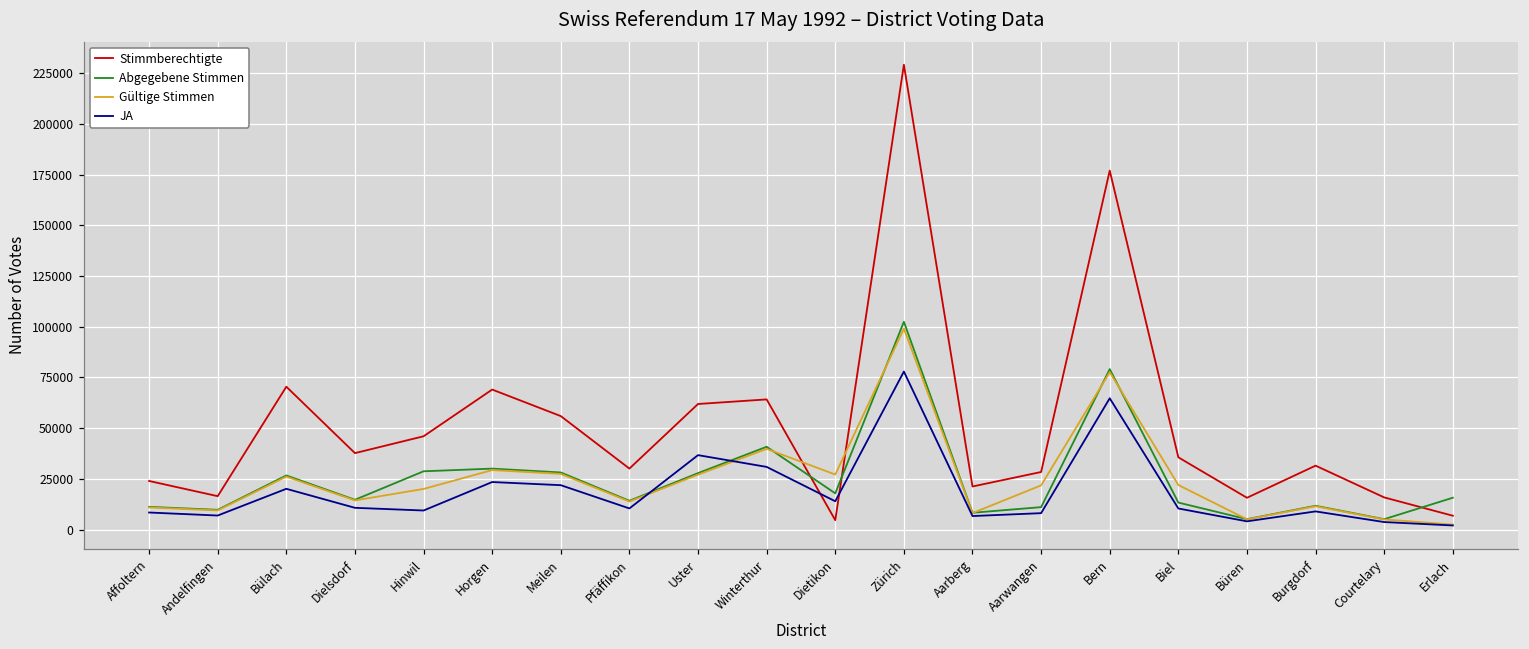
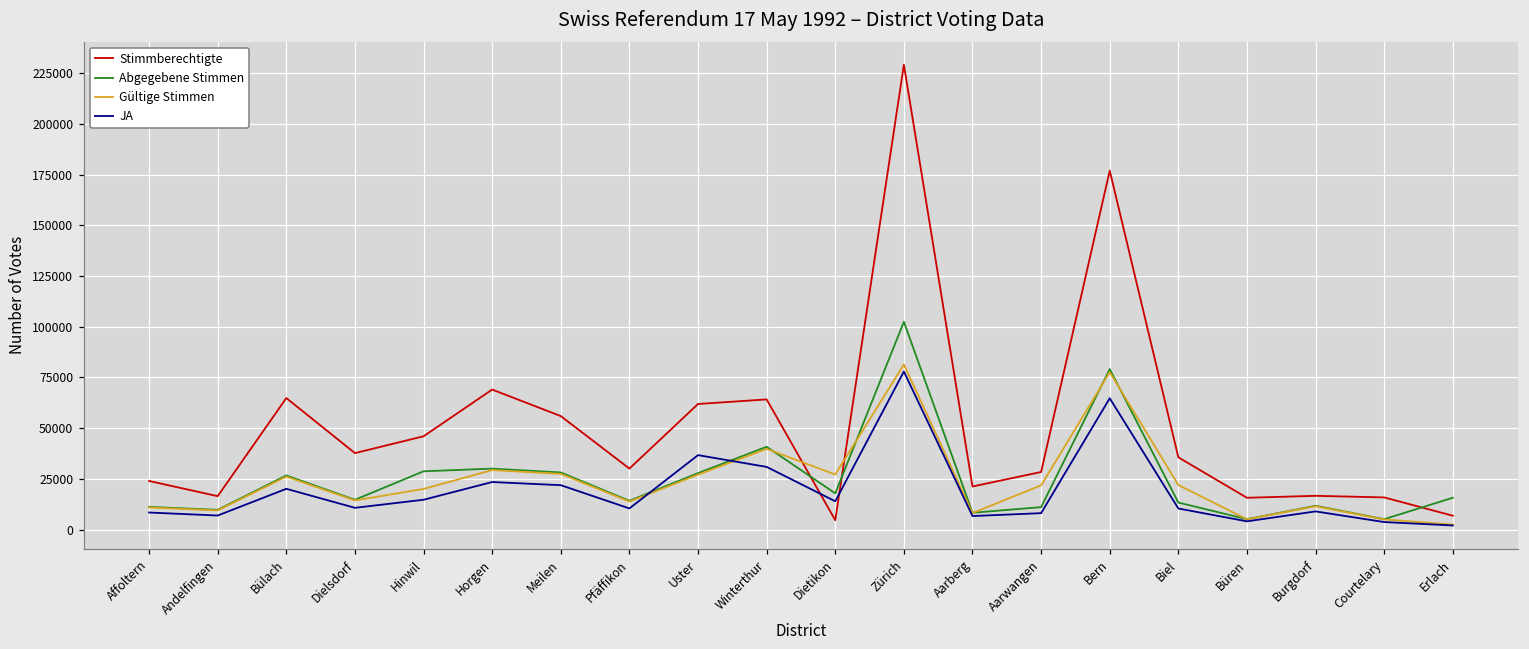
Stimmberechtigte, Bülach: 70000 -> 65000
JA, Hinwil: 9000 -> 15000
Gültige Stimmen, Zürich: 99000 -> 81000
Stimmberechtigte, Burgdorf: 32000 -> 17000
